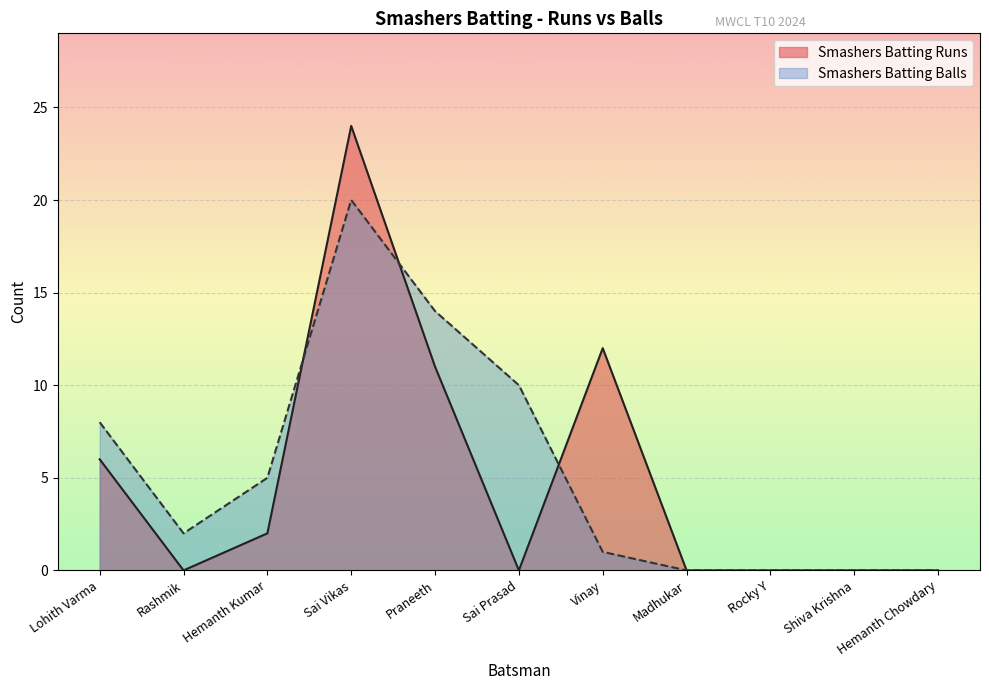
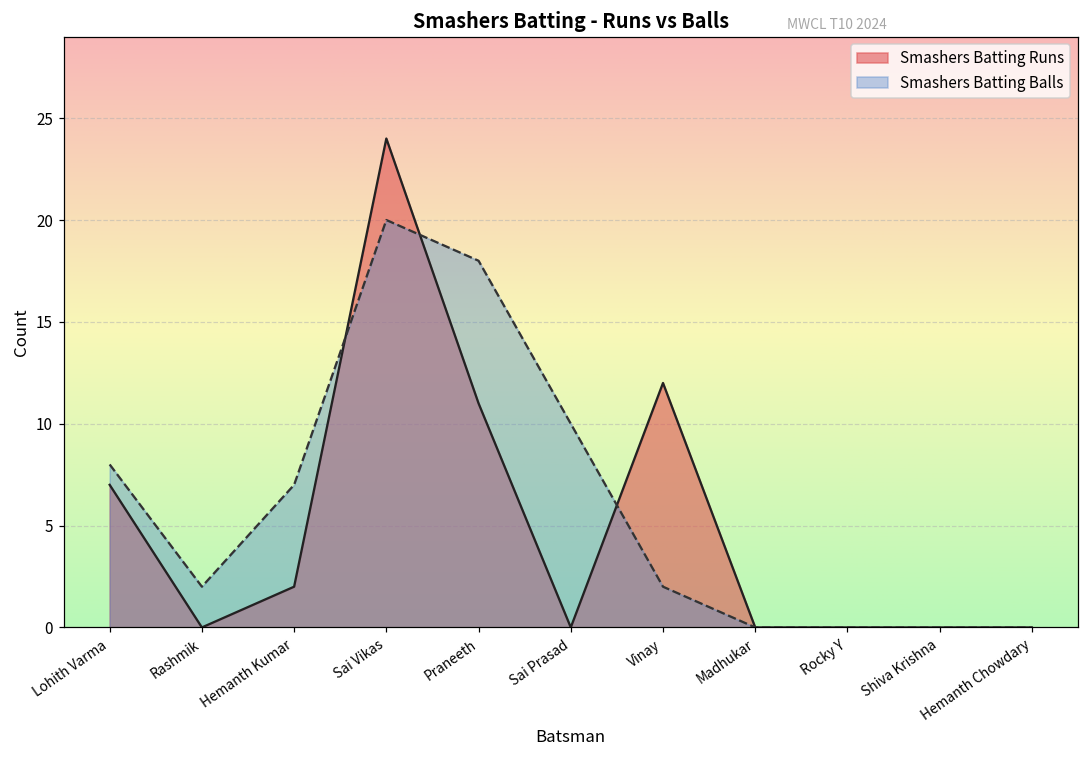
Smashers Batting Runs, Lohith Varma: 6 -> 7
Smashers Batting Balls, Hemanth Kumar: 5 -> 7
Smashers Batting Balls, Praneeth: 14 -> 18
Smashers Batting Balls, Vinay: 1 -> 2
